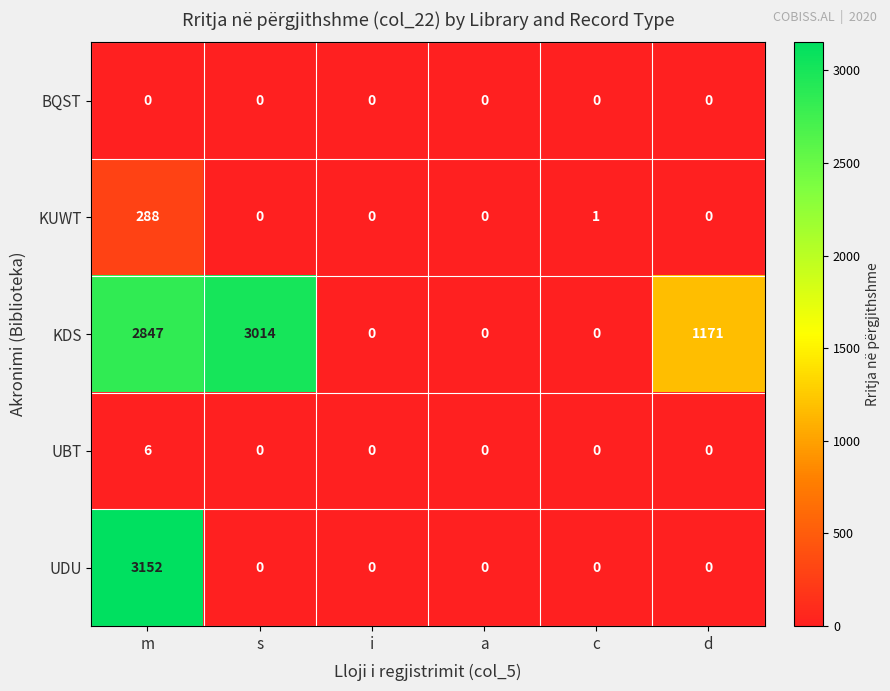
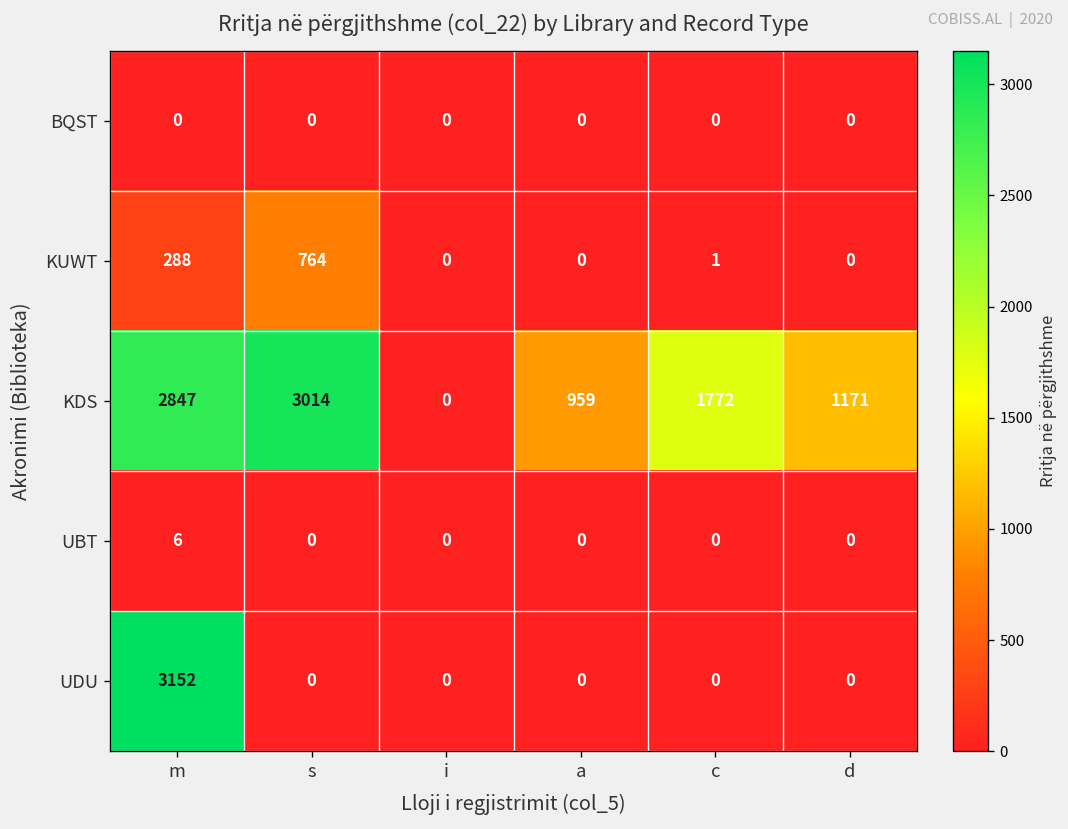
KUWT, s: 0 -> 764
KDS, a: 0 -> 959
KDS, c: 0 -> 1772
